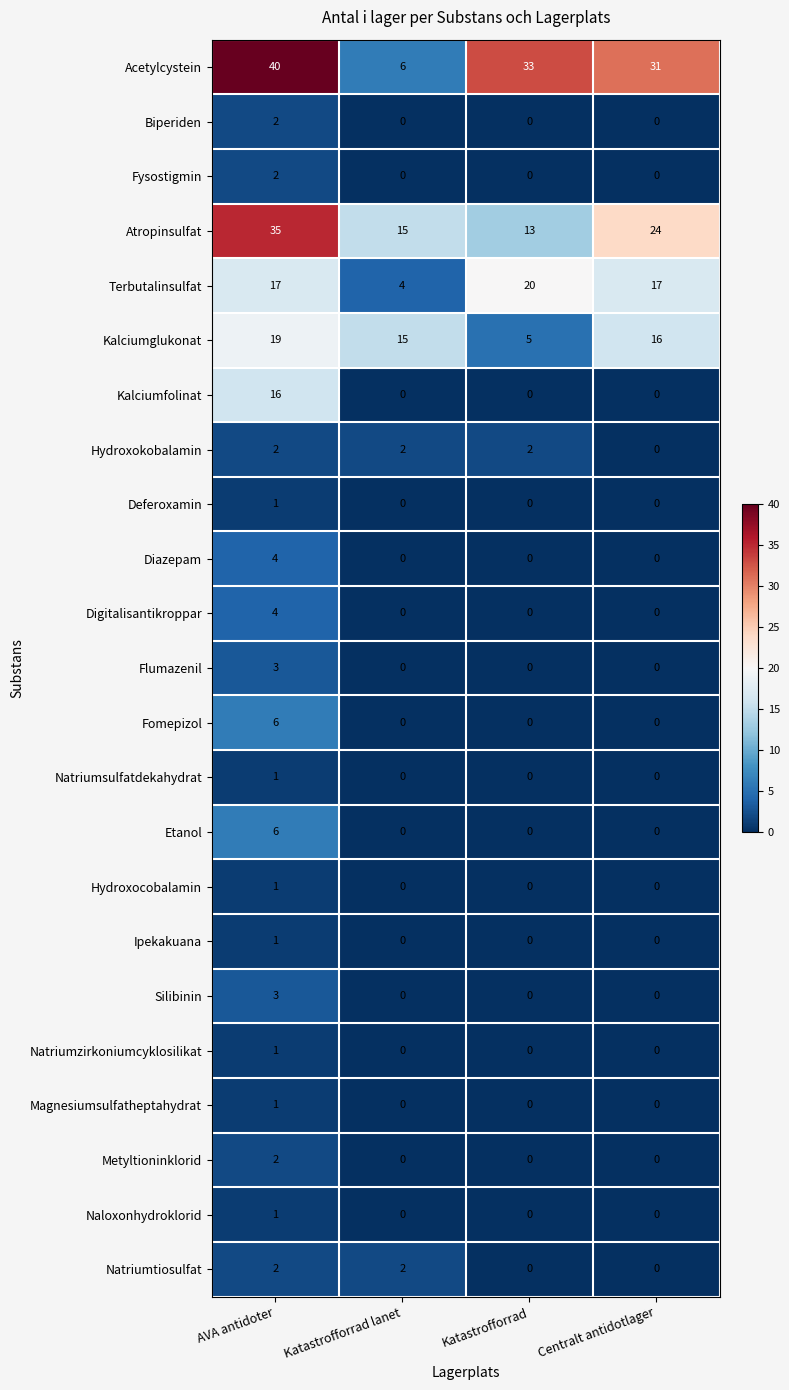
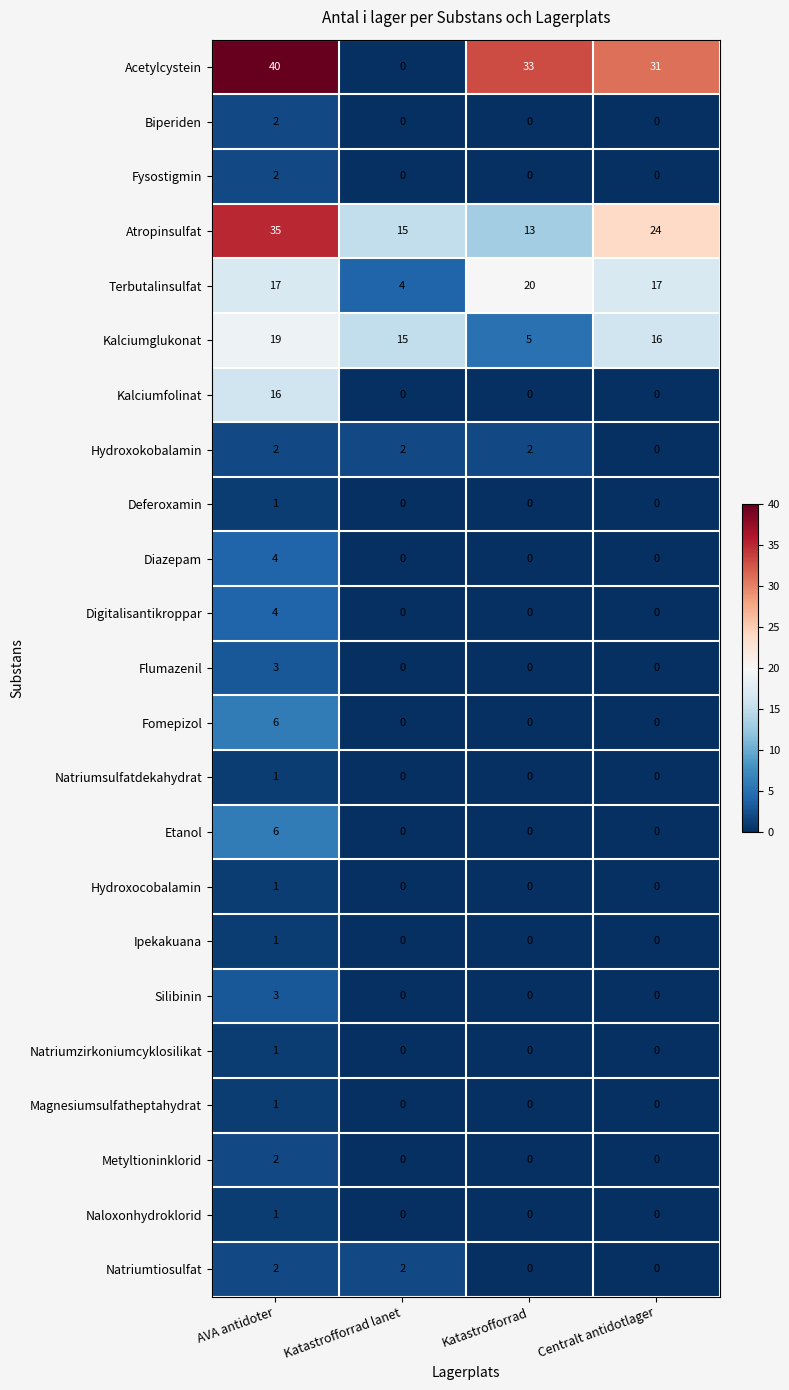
Acetylcystein, Katastrofforrad lanet: 6 -> 0
